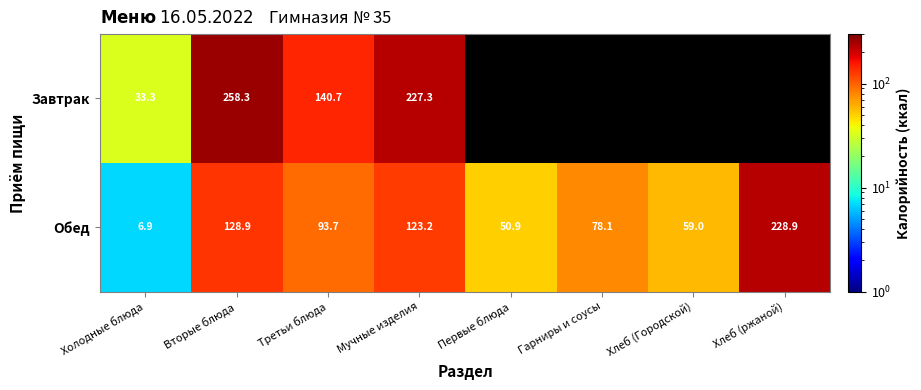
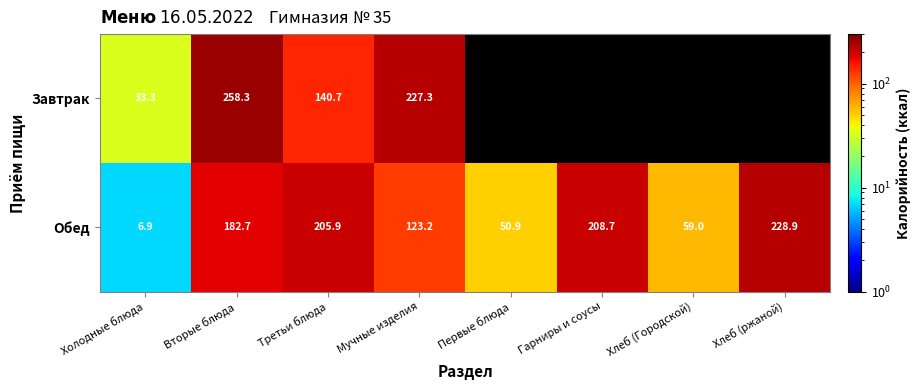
Обед, Вторые блюда: 128.9 -> 182.7
Обед, Третьи блюда: 93.7 -> 205.9
Обед, Гарниры и соусы: 78.1 -> 208.7
